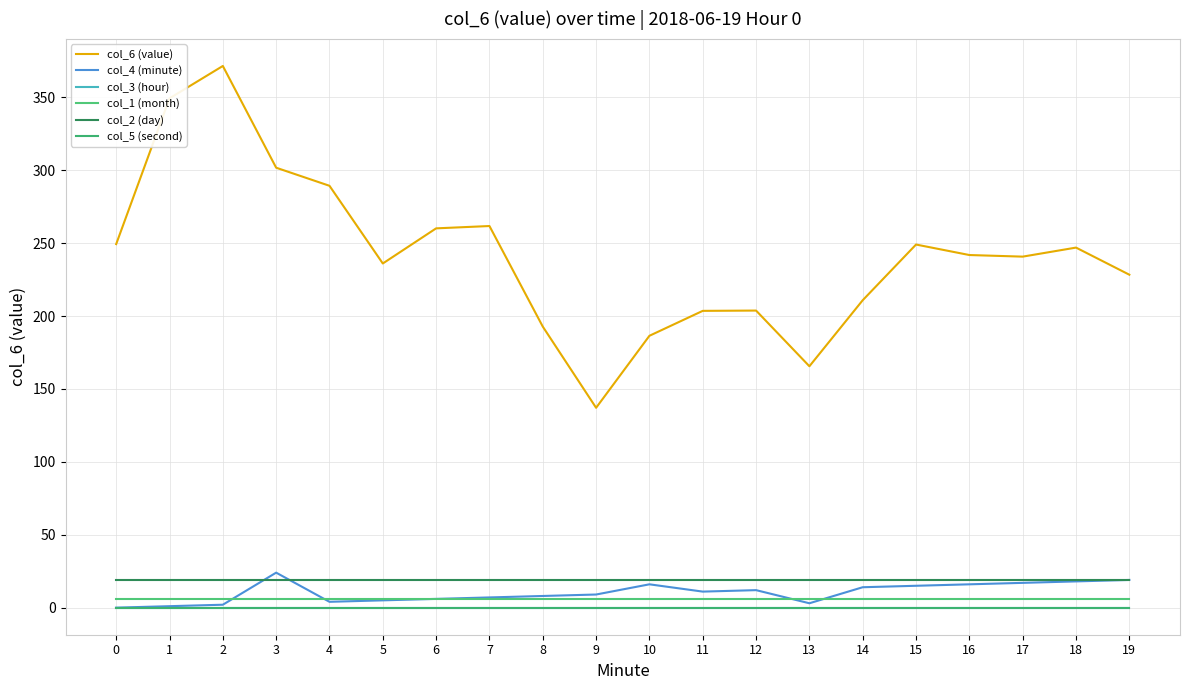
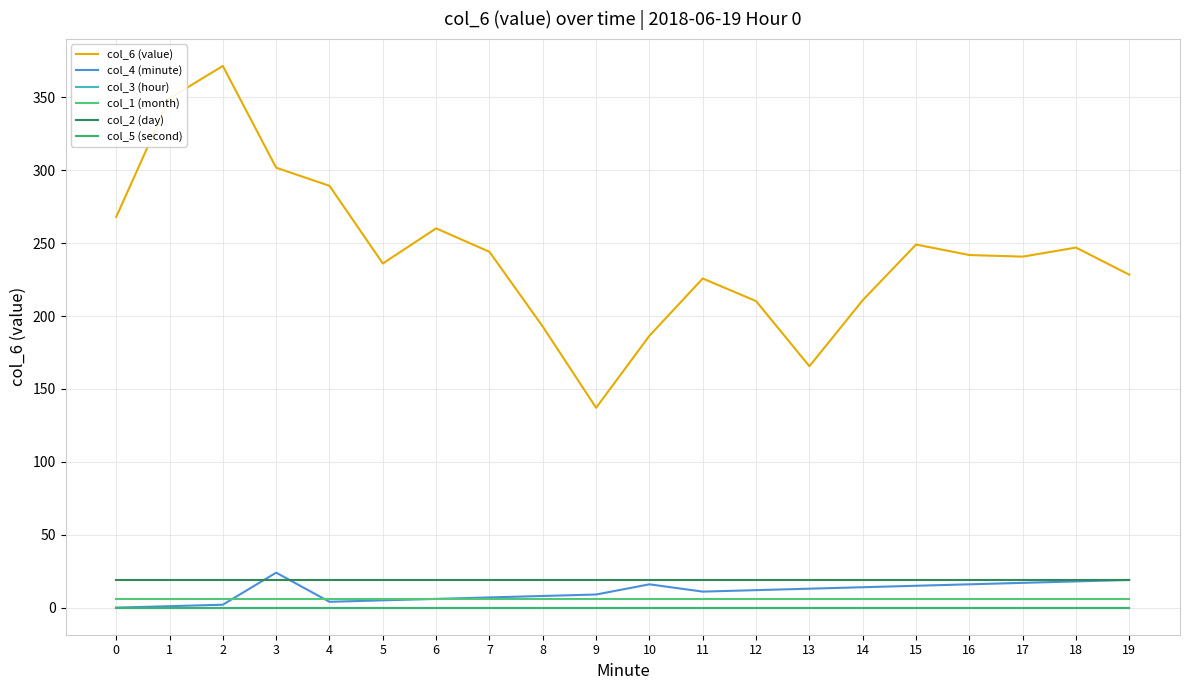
col_6 (value), 0: 249 -> 268
col_6 (value), 7: 262 -> 244
col_6 (value), 11: 204 -> 226
col_6 (value), 12: 204 -> 210
col_4 (minute), 13: 3 -> 13
